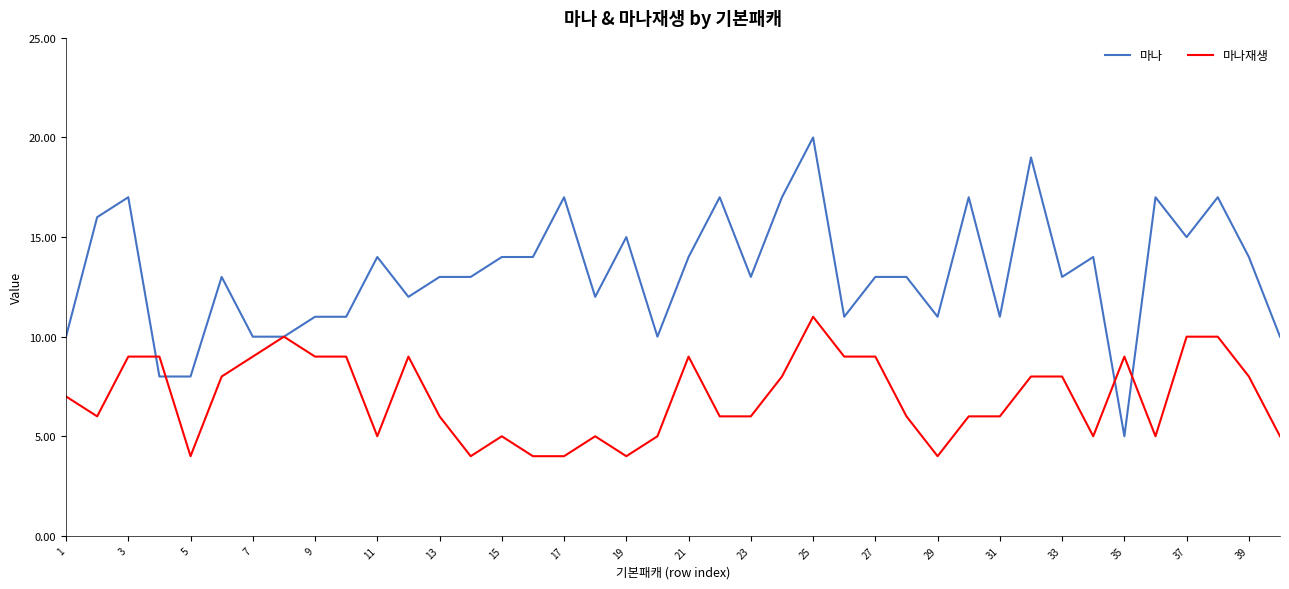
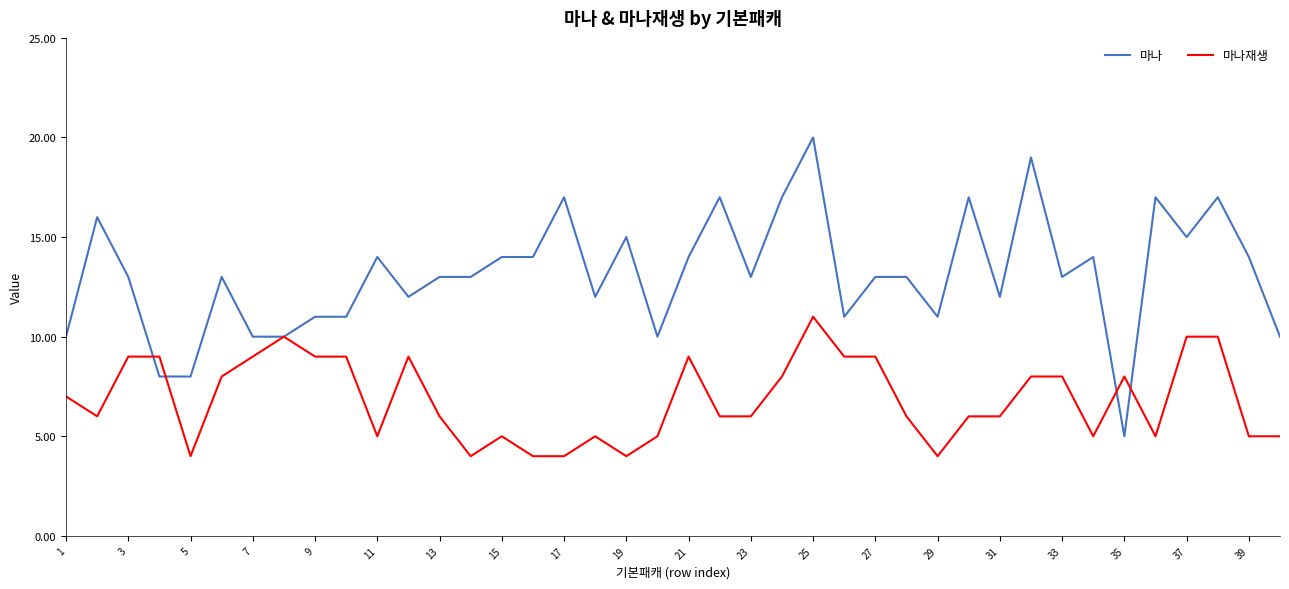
마나, 3: 17 -> 13
마나, 31: 11 -> 12
마나재생, 35: 9 -> 8
마나재생, 39: 8 -> 5
